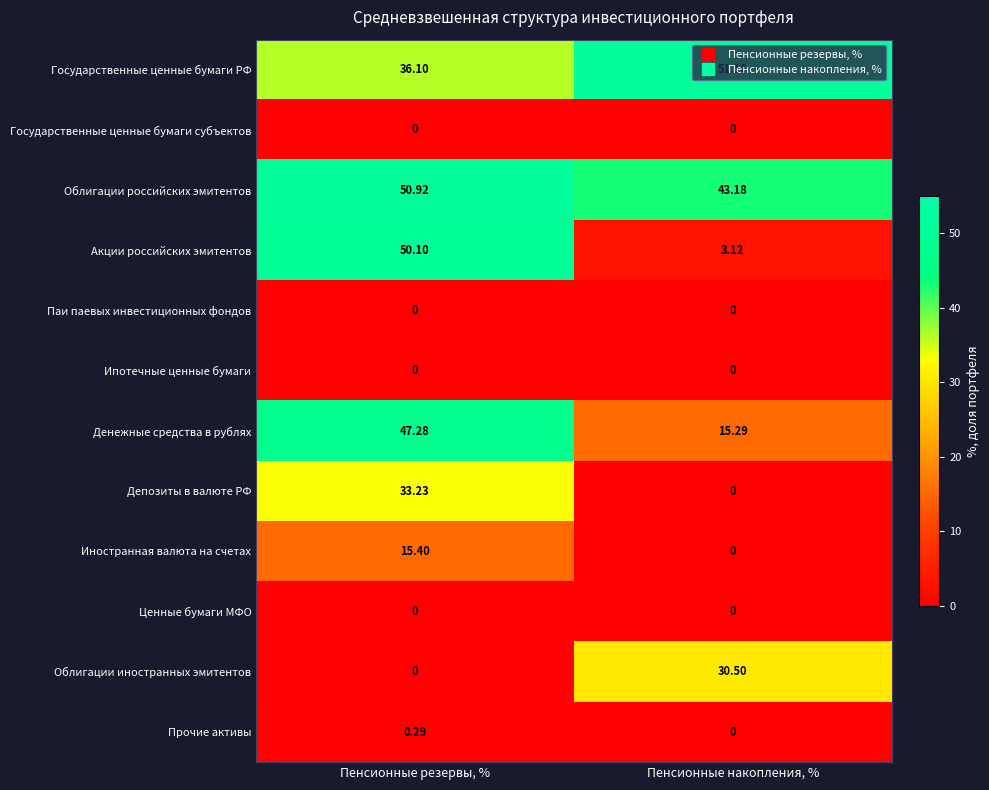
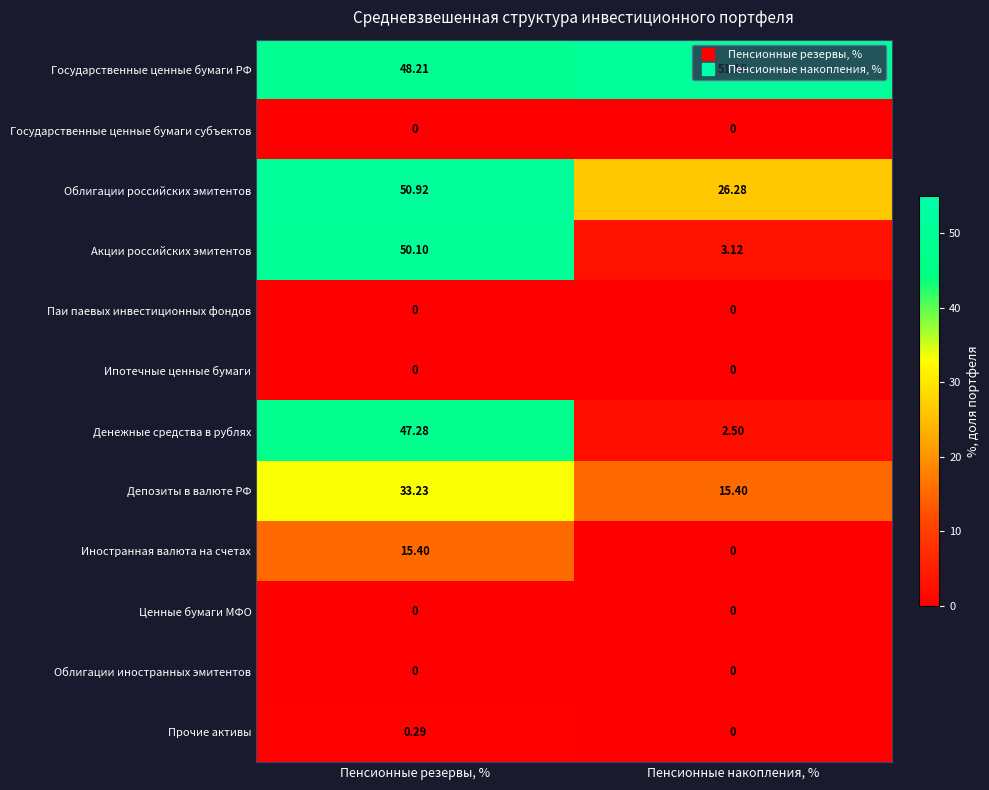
Государственные ценные бумаги РФ, Пенсионные резервы, %: 36.10 -> 48.21
Облигации российских эмитентов, Пенсионные накопления, %: 43.18 -> 26.28
Денежные средства в рублях, Пенсионные накопления, %: 15.29 -> 2.50
Депозиты в валюте РФ, Пенсионные накопления, %: 0 -> 15.40
Облигации иностранных эмитентов, Пенсионные накопления, %: 30.50 -> 0
